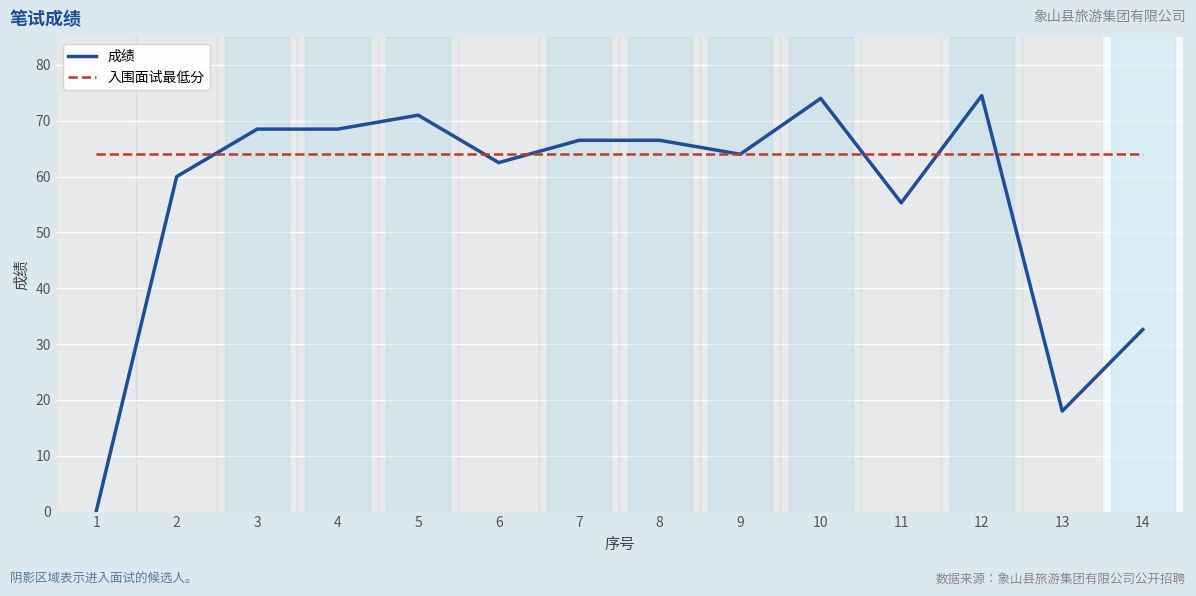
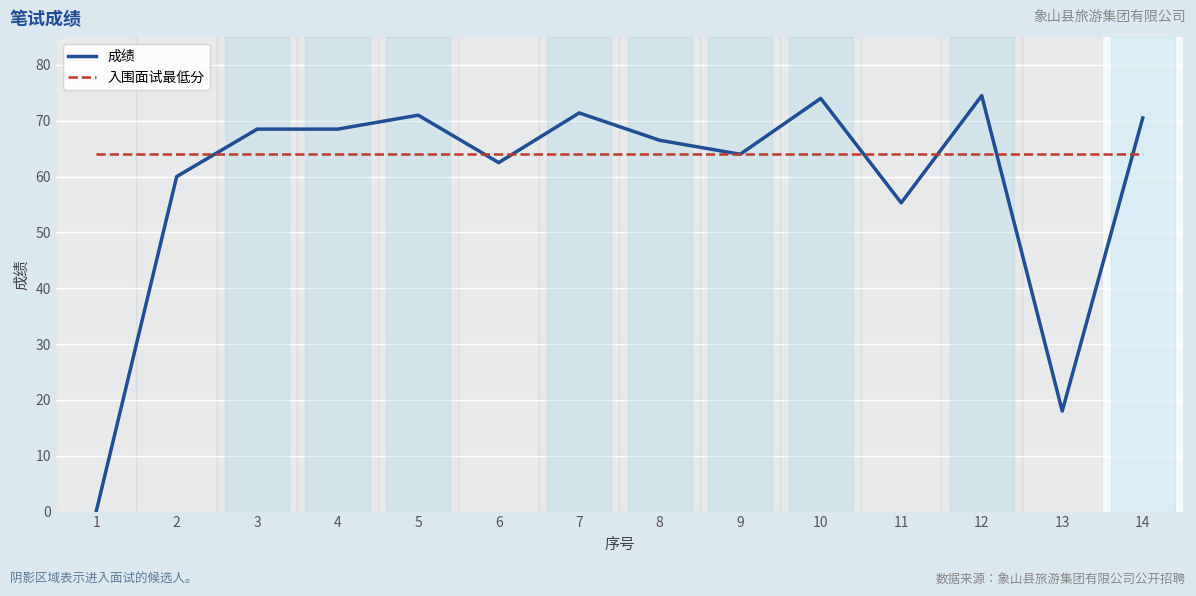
成绩, 7: 67 -> 71
成绩, 14: 33 -> 71
